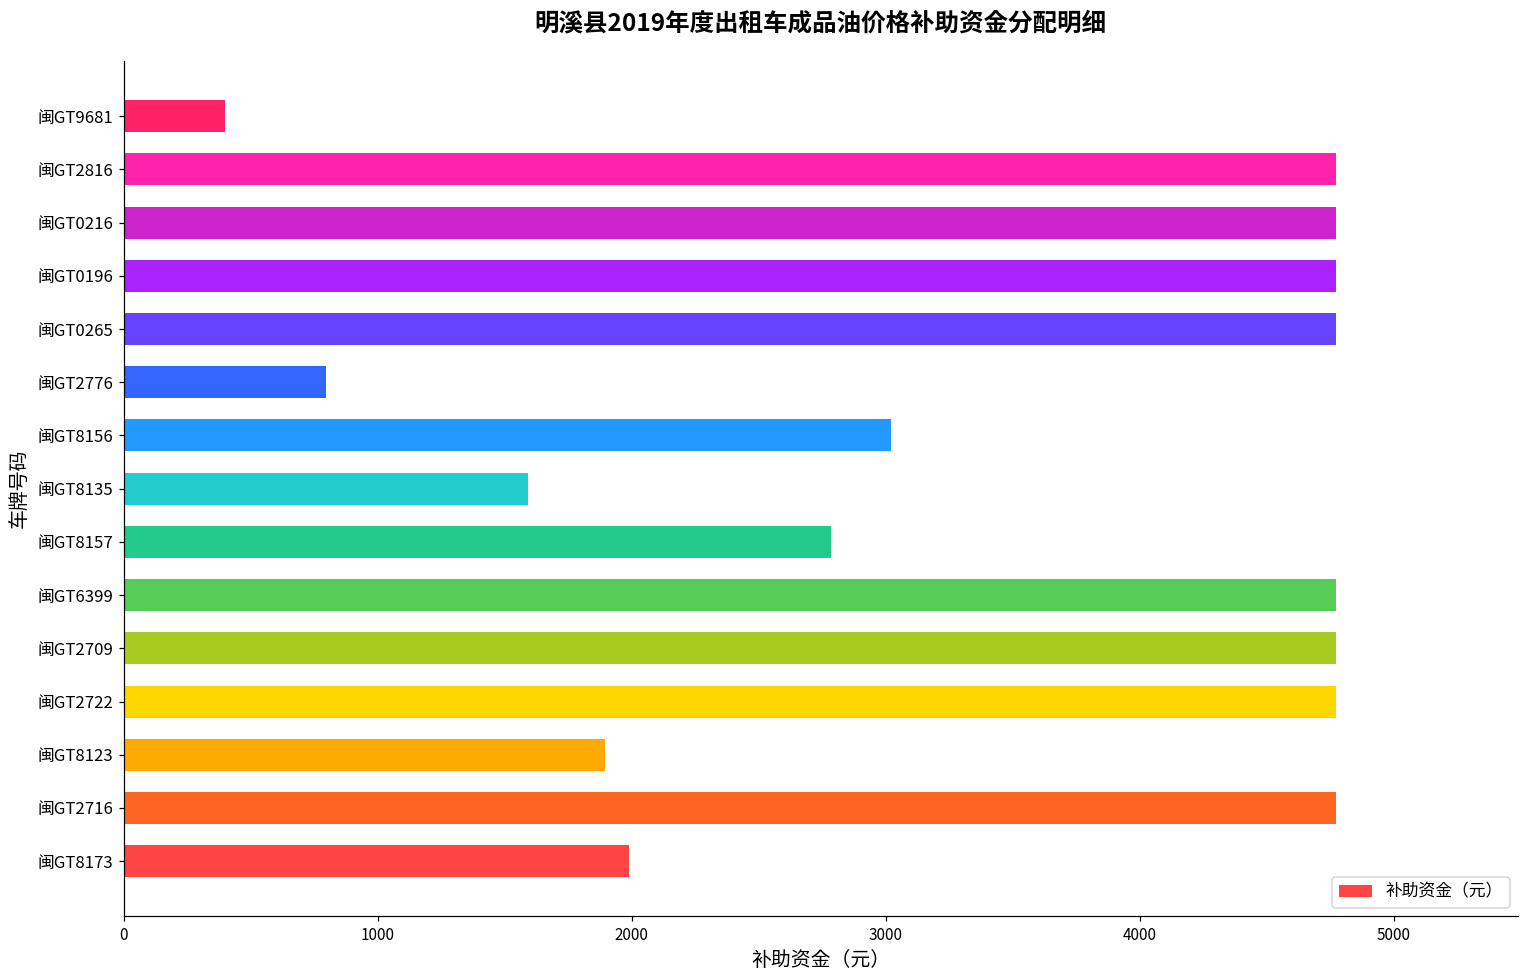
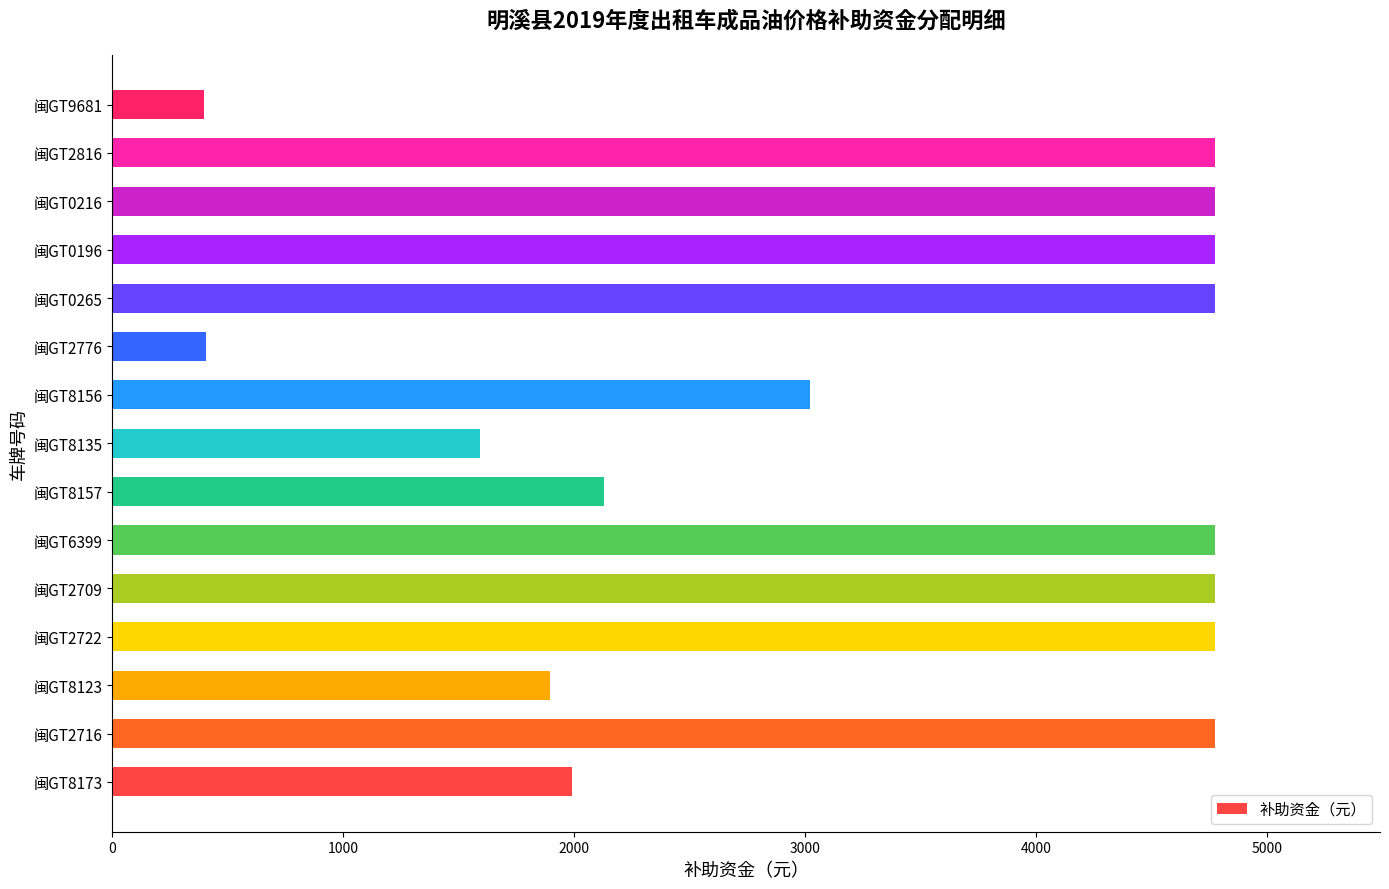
闽GT2776: 800 -> 410
闽GT8157: 2780 -> 2130
